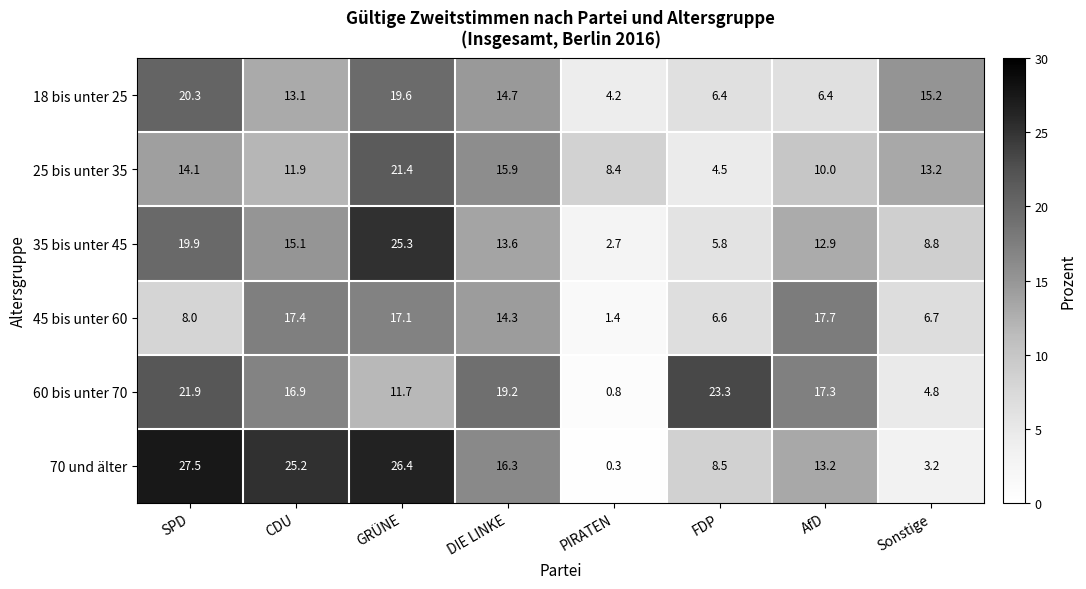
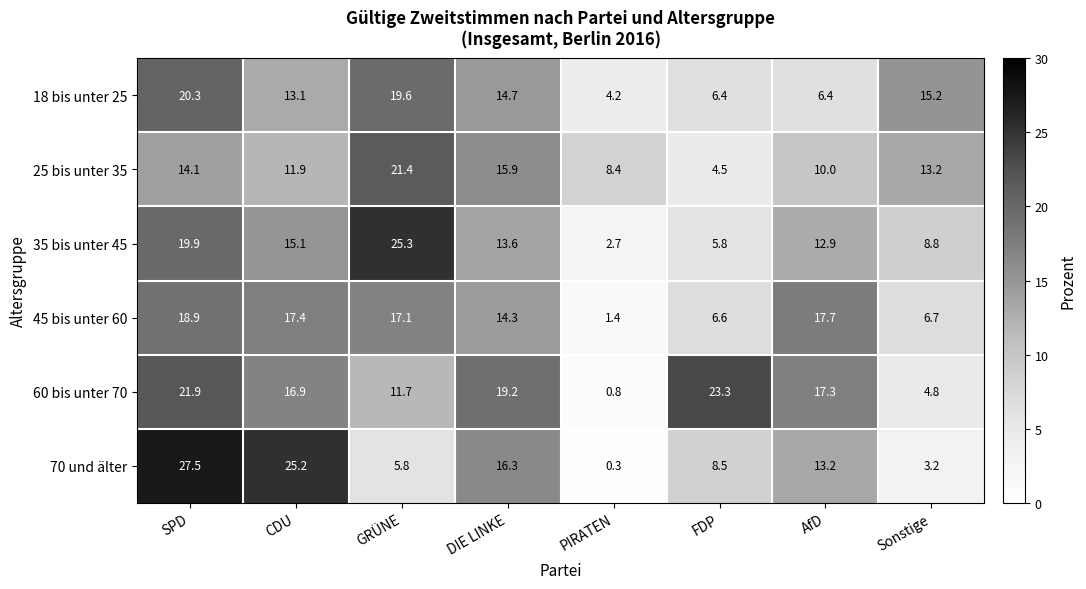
45 bis unter 60, SPD: 8.0 -> 18.9
70 und älter, GRÜNE: 26.4 -> 5.8
